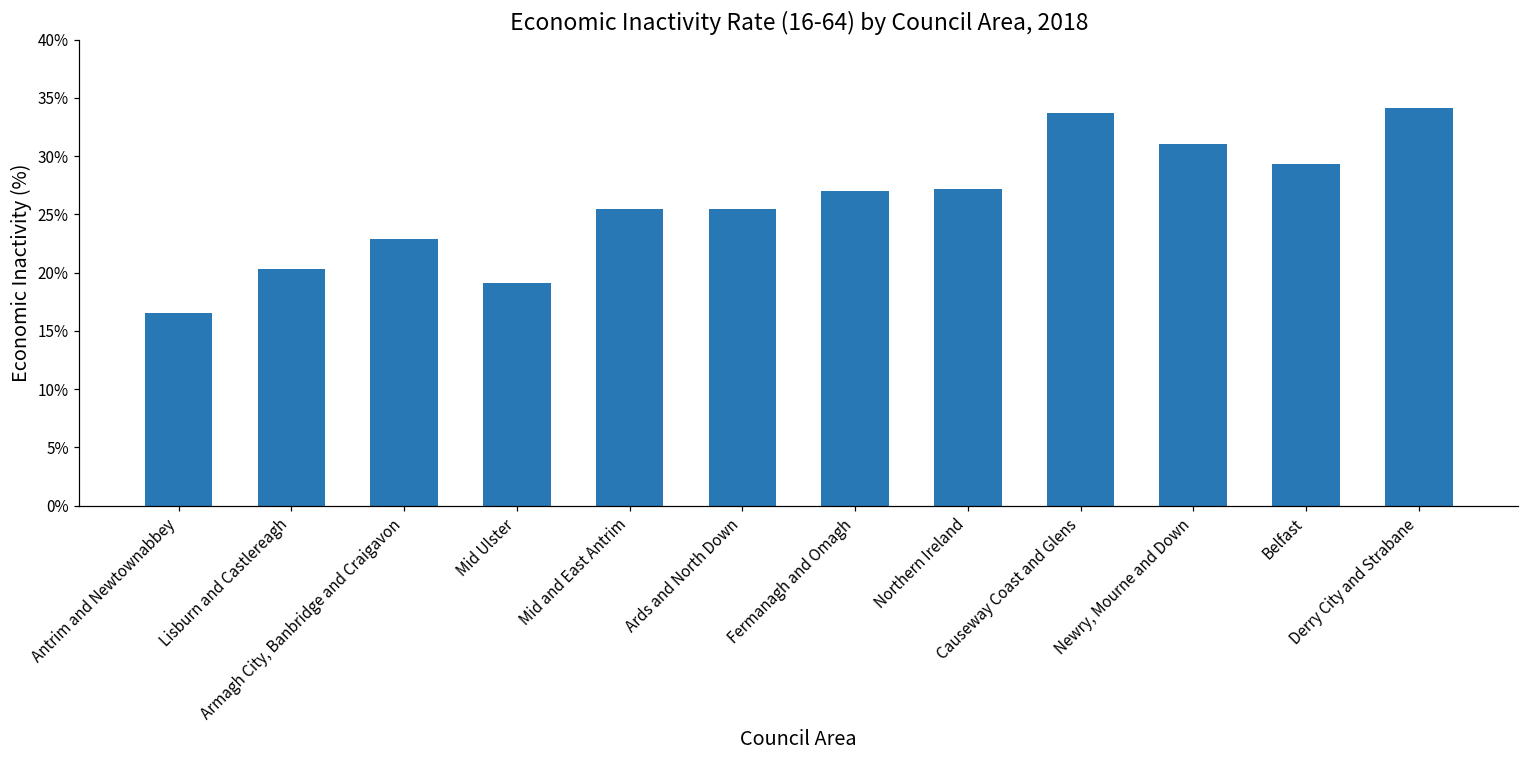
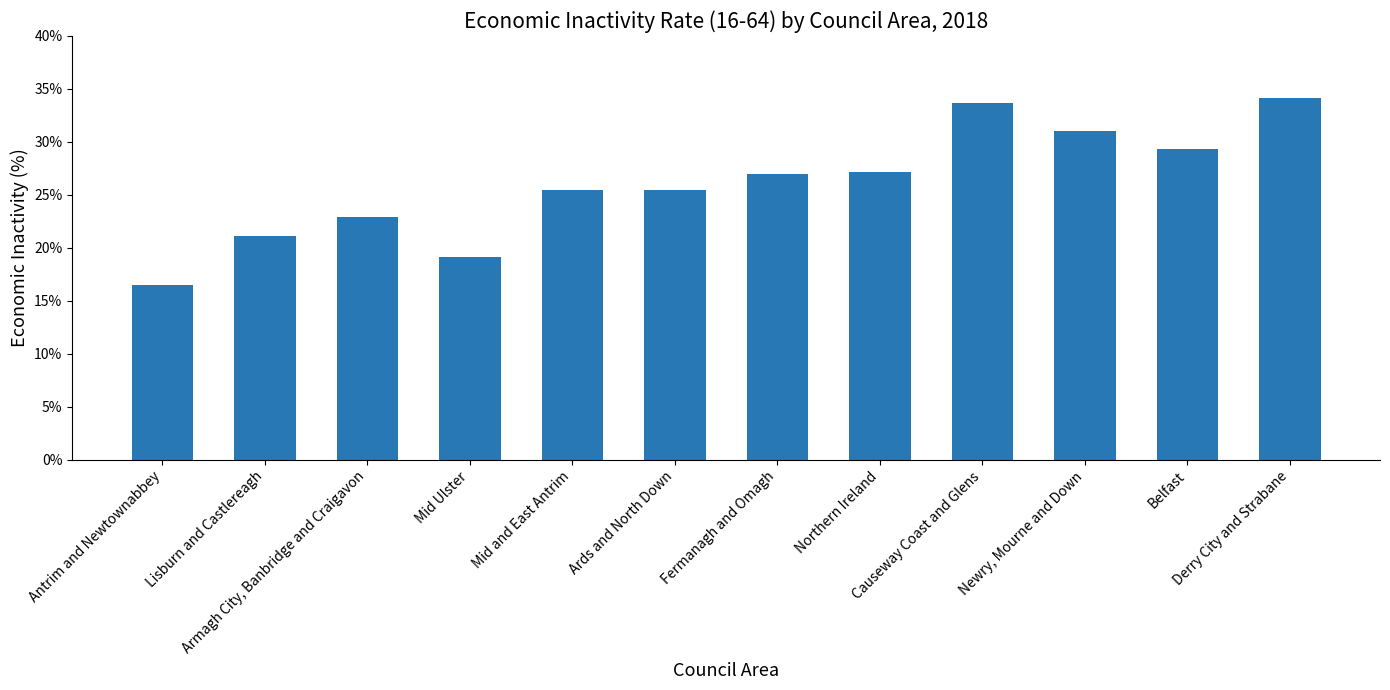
Lisburn and Castlereagh: 20.3% -> 21.1%
